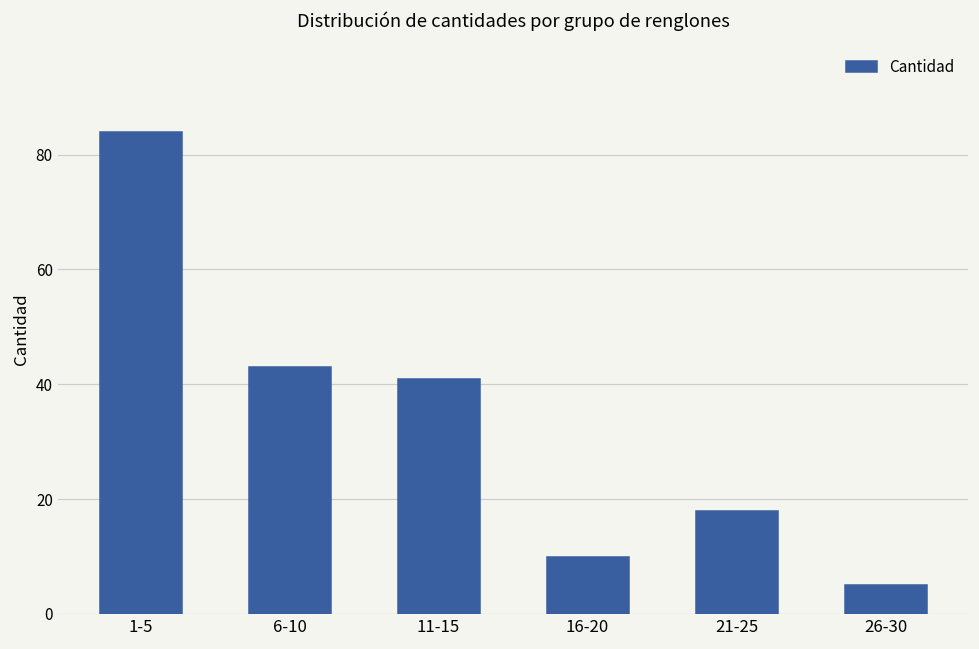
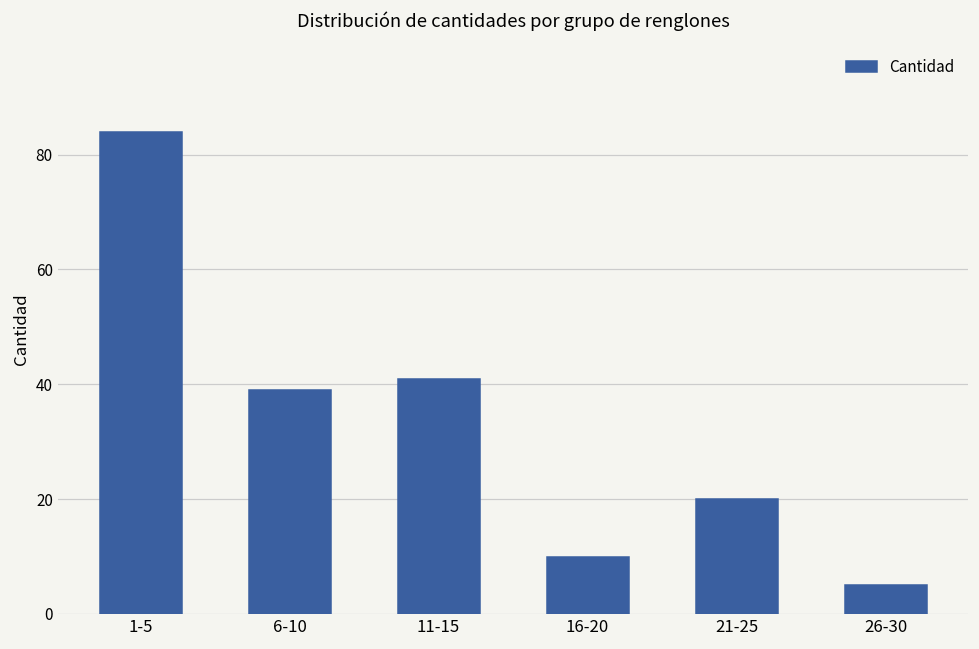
6-10: 43 -> 39
21-25: 18 -> 20
